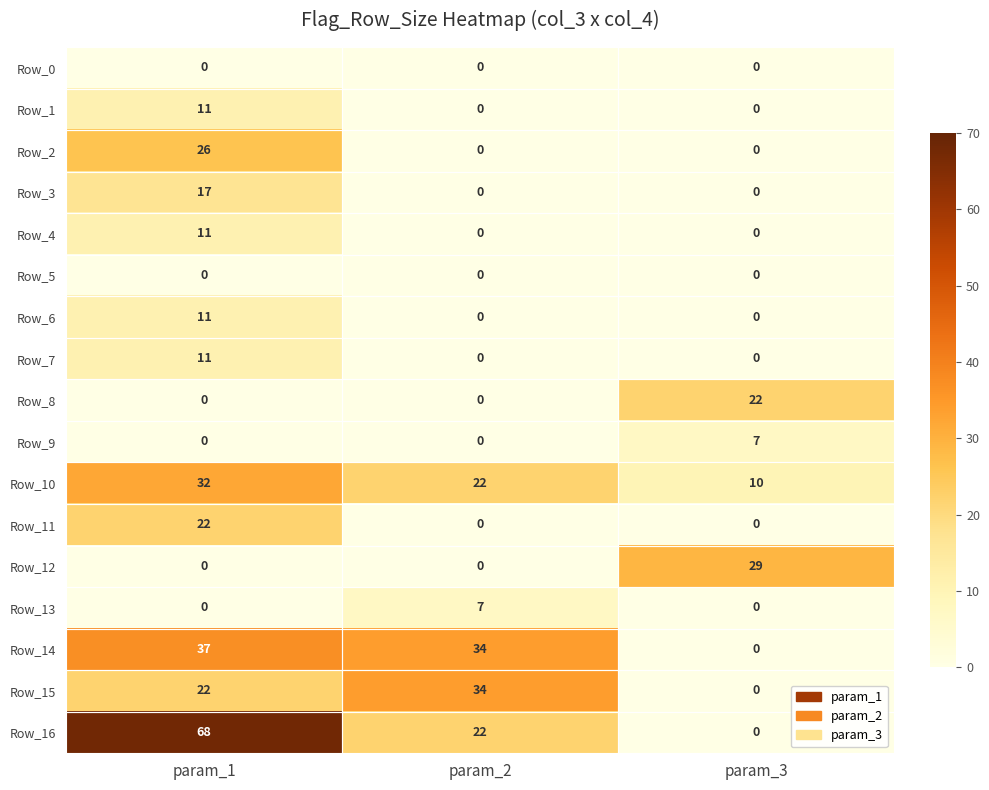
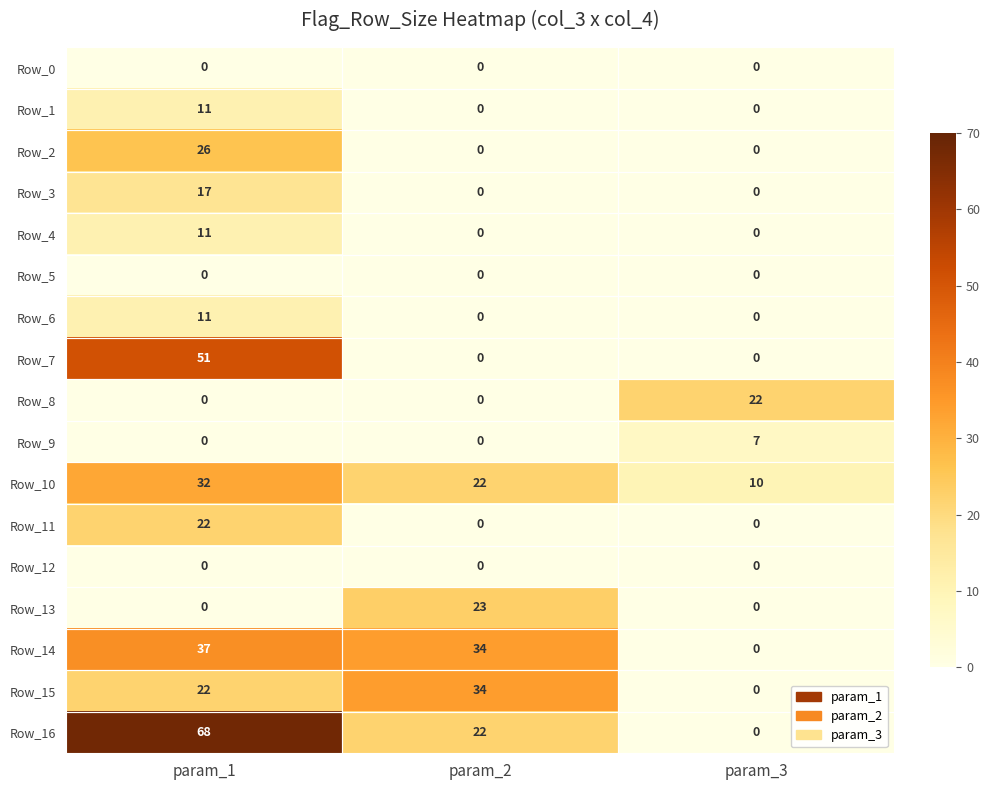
Row_7, param_1: 11 -> 51
Row_12, param_3: 29 -> 0
Row_13, param_2: 7 -> 23
